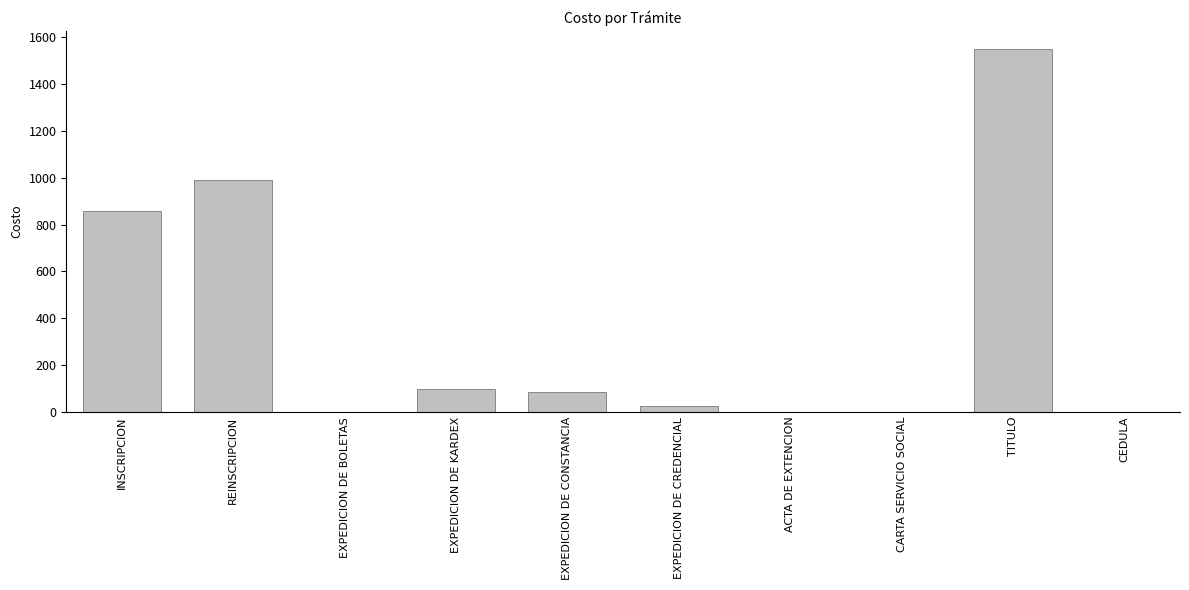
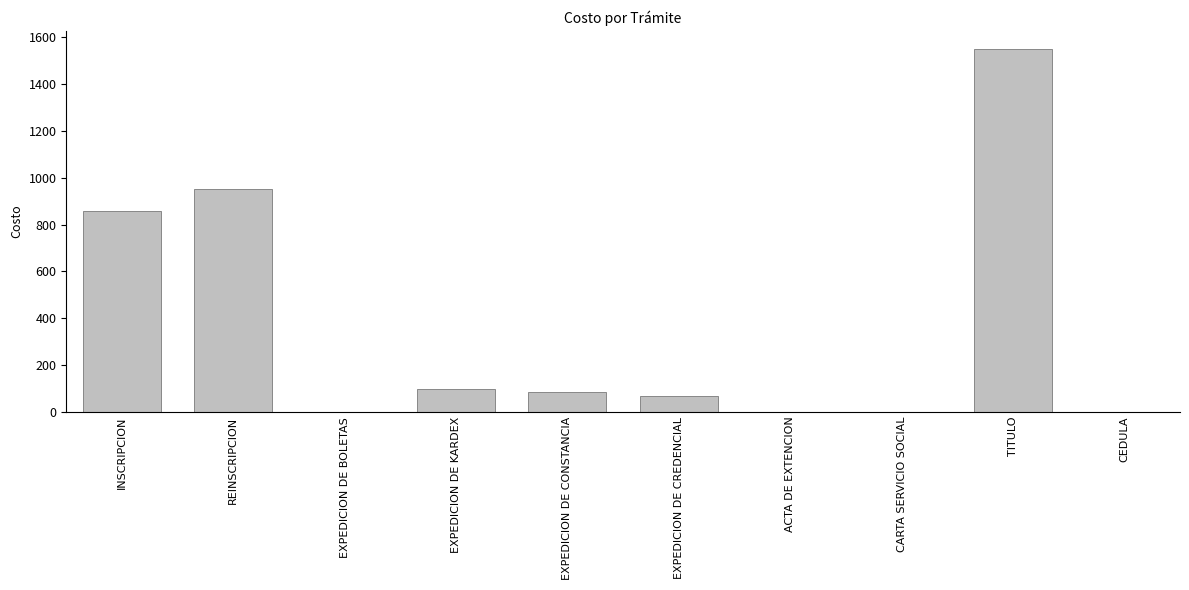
REINSCRIPCION: 990 -> 950
EXPEDICION DE CREDENCIAL: 30 -> 70
